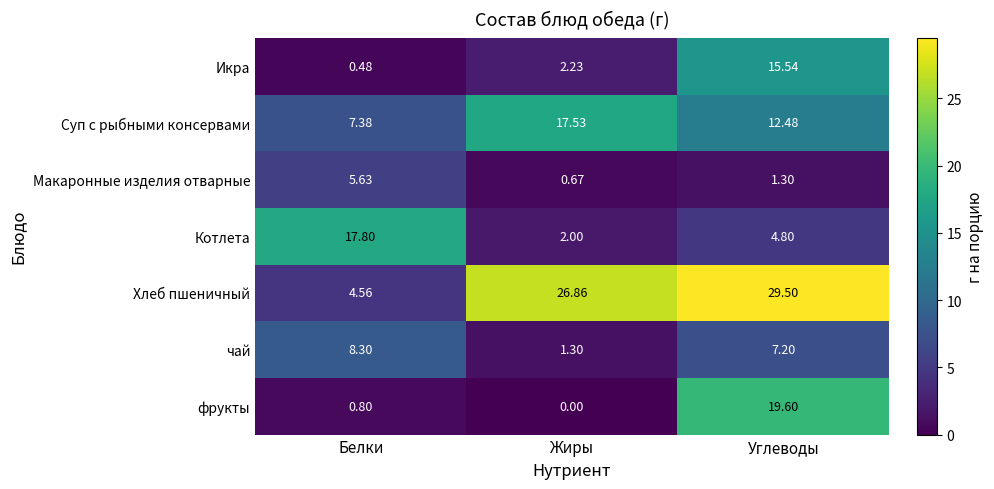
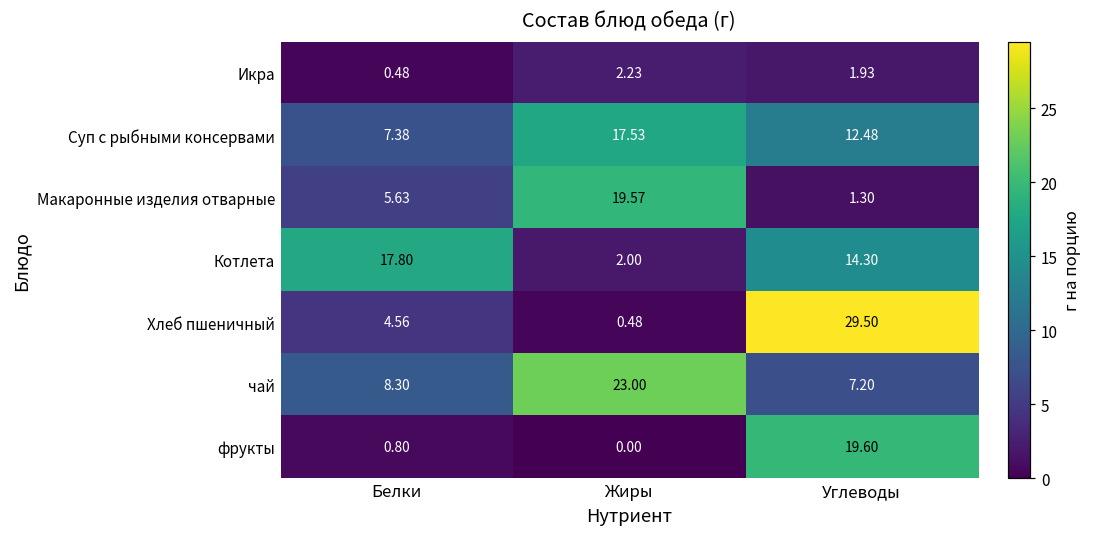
Икра, Углеводы: 15.54 -> 1.93
Макаронные изделия отварные, Жиры: 0.67 -> 19.57
Котлета, Углеводы: 4.80 -> 14.30
Хлеб пшеничный, Жиры: 26.86 -> 0.48
чай, Жиры: 1.30 -> 23.00
